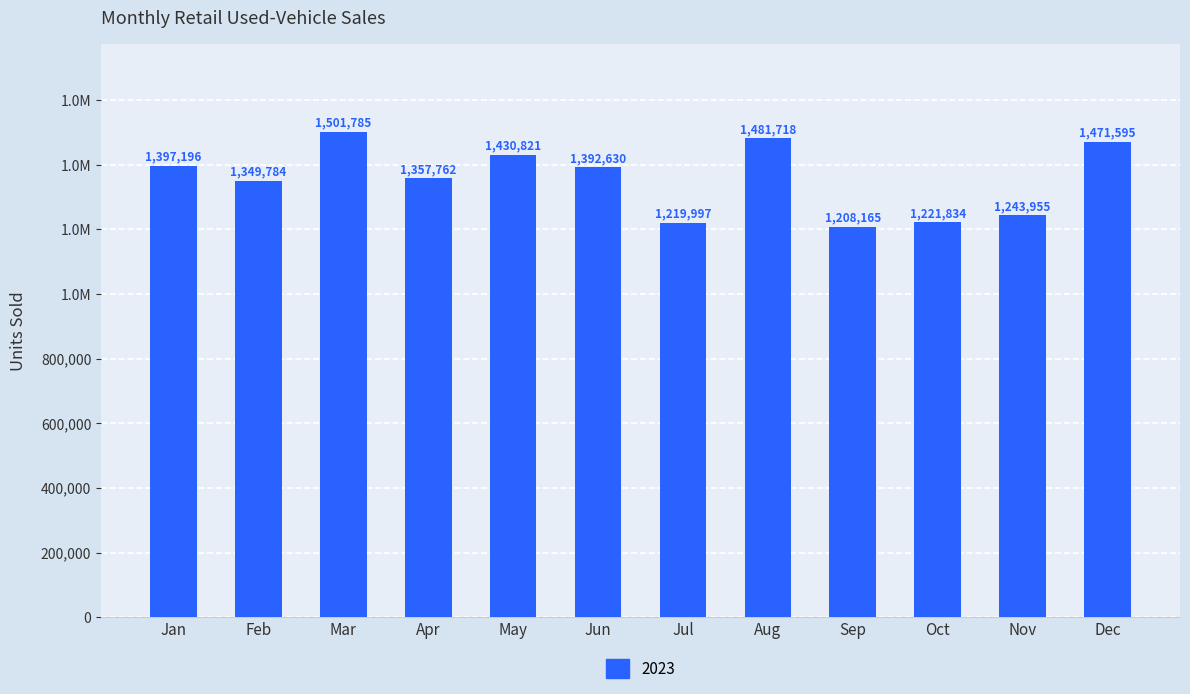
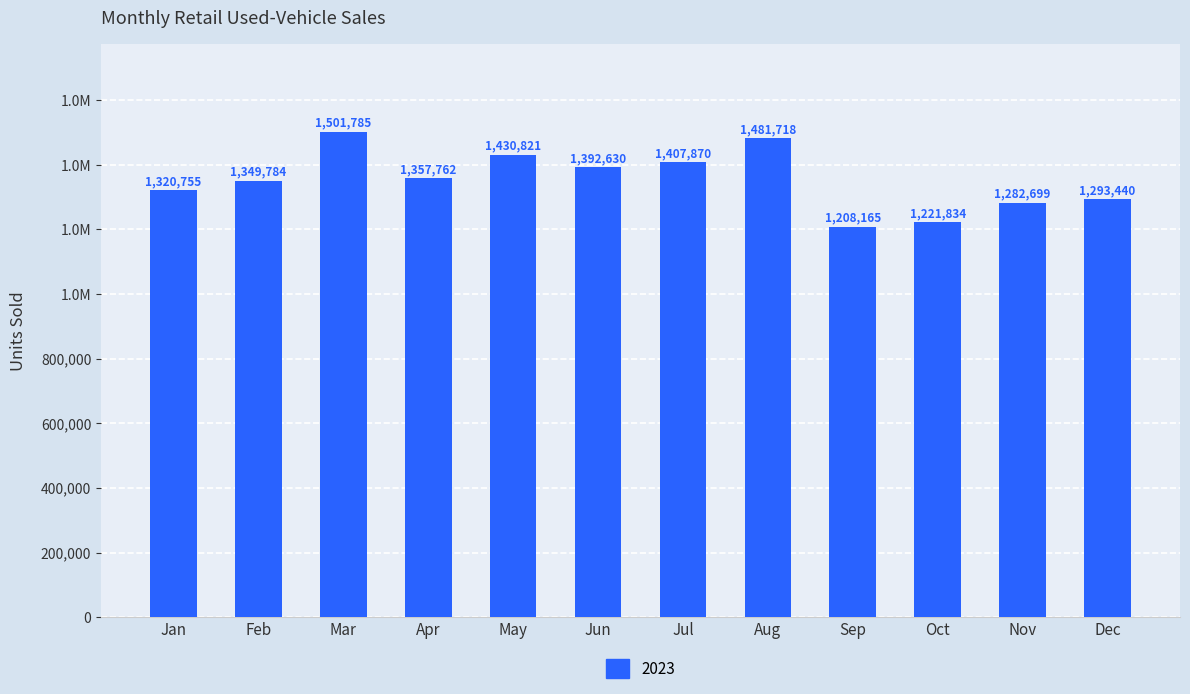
Jan: 1,397,196 -> 1,320,755
Jul: 1,219,997 -> 1,407,870
Nov: 1,243,955 -> 1,282,699
Dec: 1,471,595 -> 1,293,440
